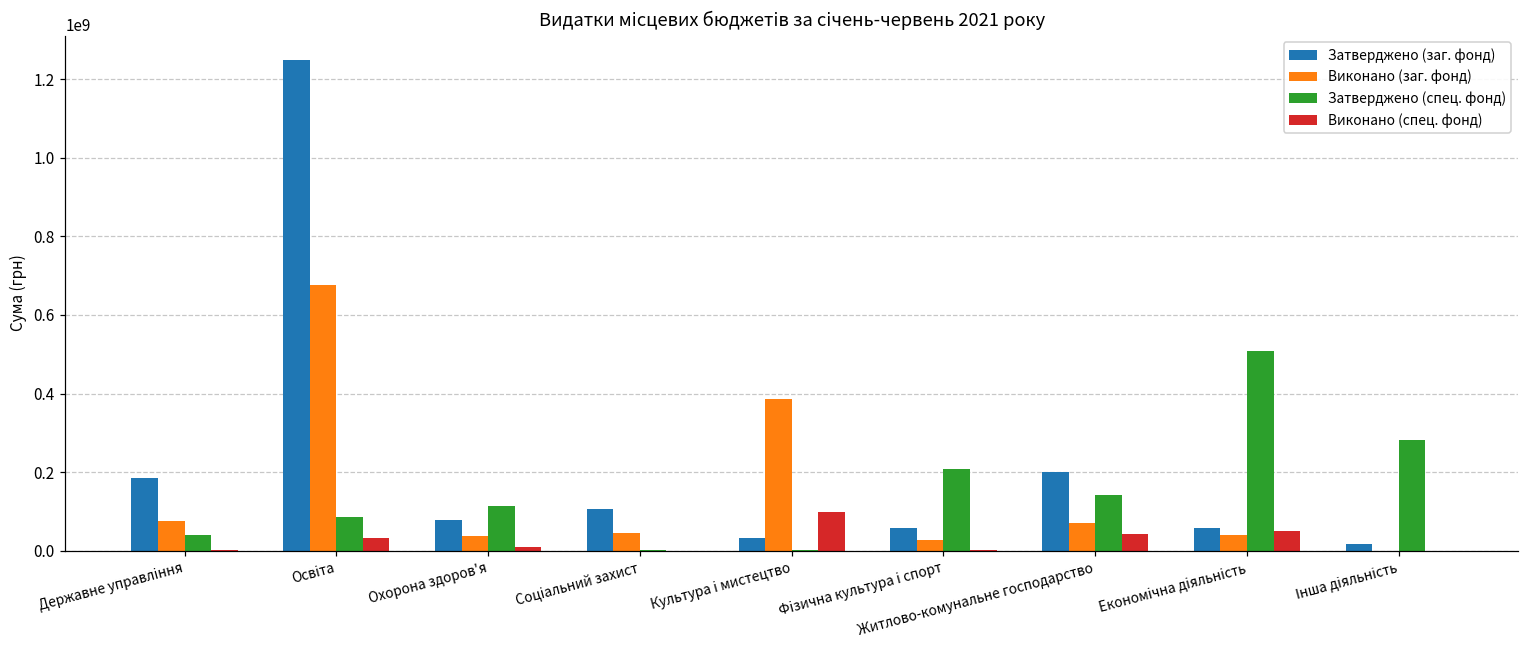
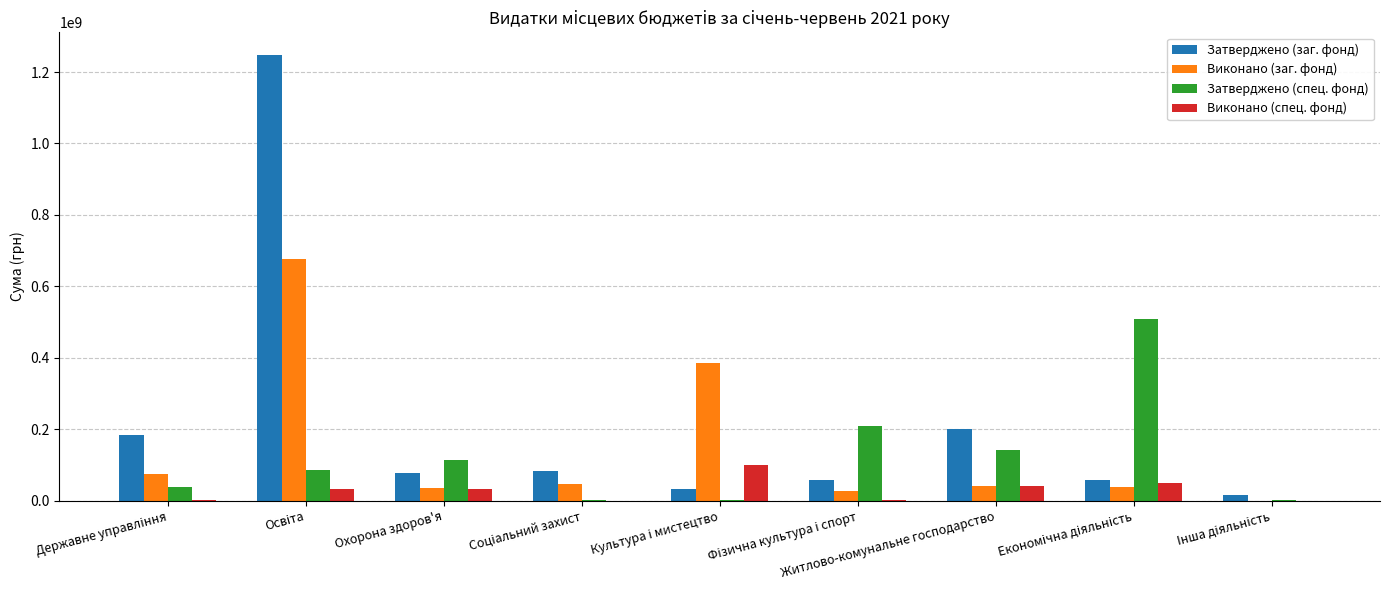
Виконано (спец. фонд), Охорона здоров'я: 10000000 -> 30000000
Затверджено (заг. фонд), Соціальний захист: 110000000 -> 80000000
Виконано (заг. фонд), Житлово-комунальне господарство: 70000000 -> 40000000
Затверджено (спец. фонд), Інша діяльність: 280000000 -> 0
